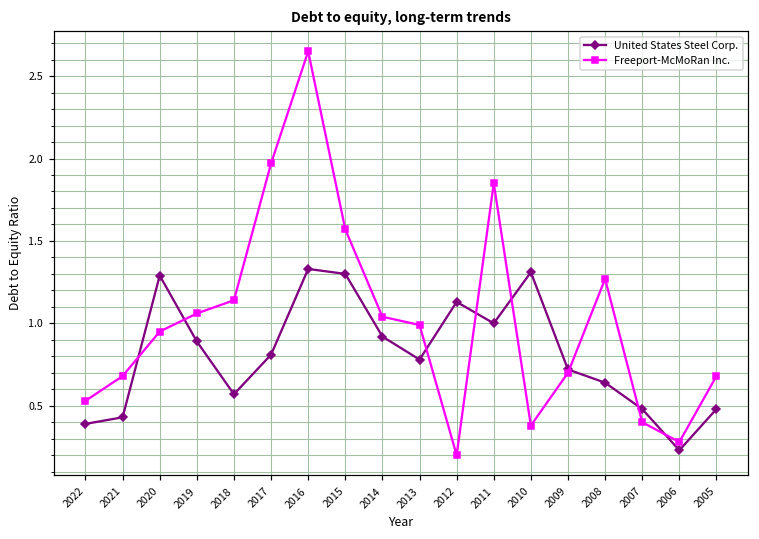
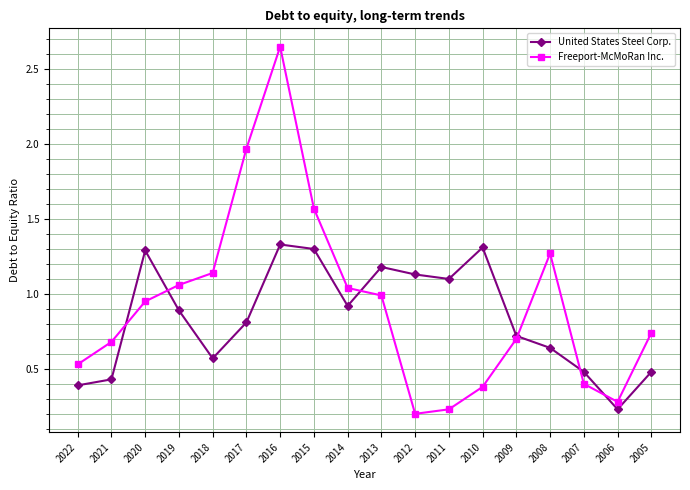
United States Steel Corp., 2013: 0.78 -> 1.18
United States Steel Corp., 2011: 1.0 -> 1.1
Freeport-McMoRan Inc., 2011: 1.85 -> 0.23
Freeport-McMoRan Inc., 2005: 0.68 -> 0.74
